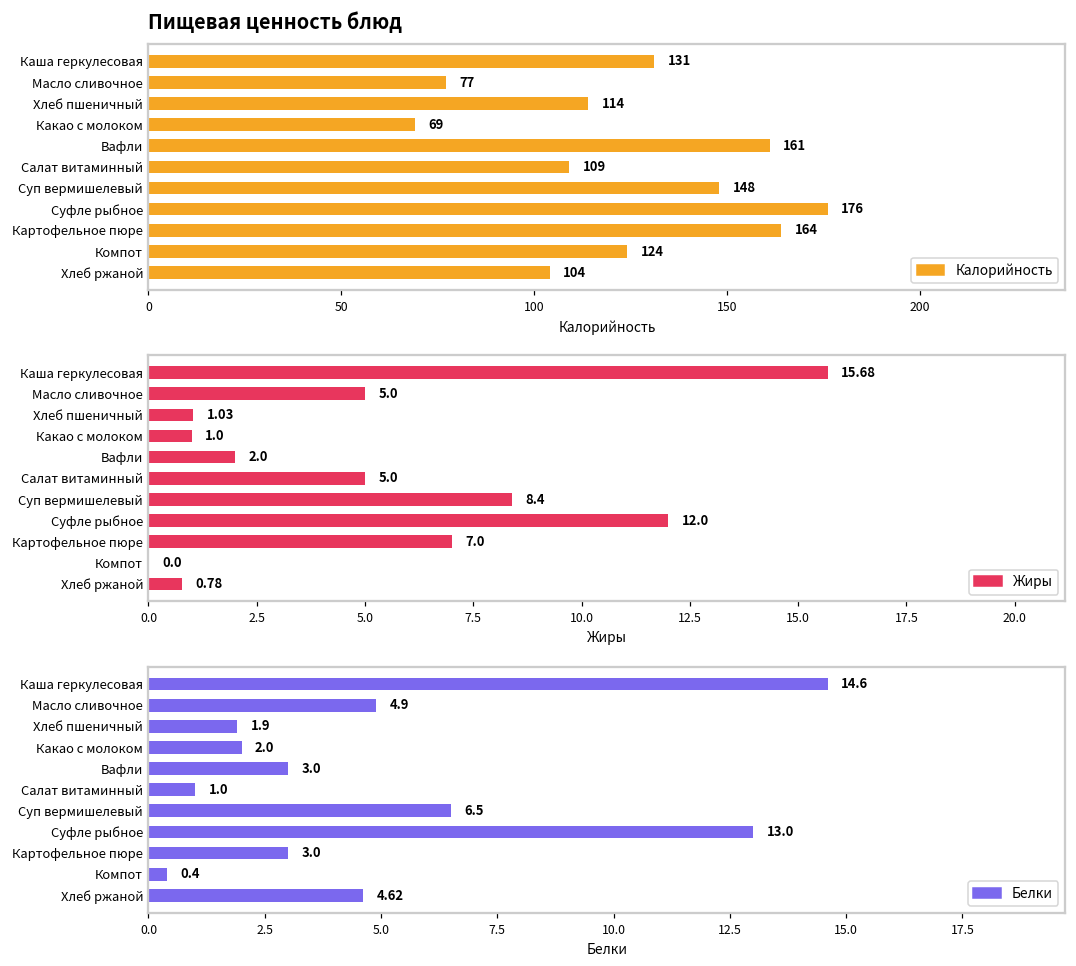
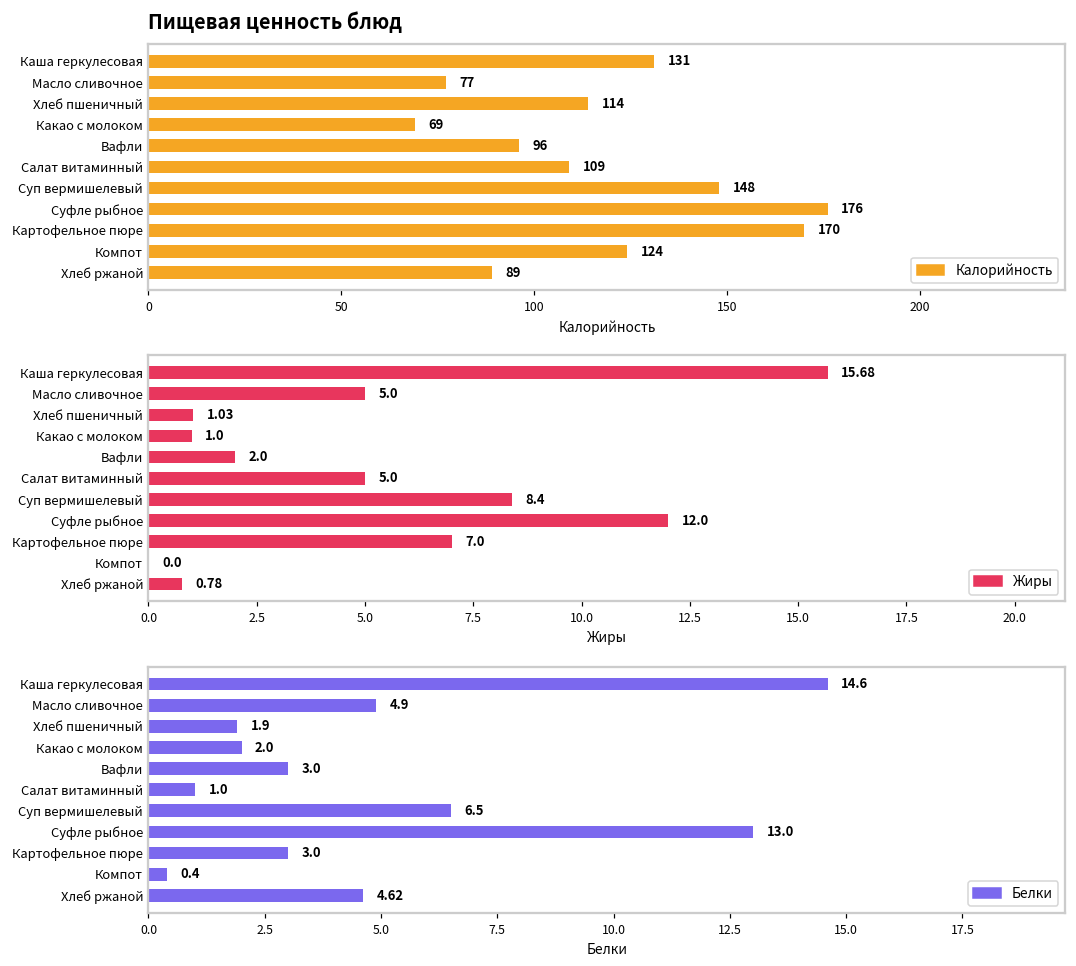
Пищевая ценность блюд, Вафли: 161 -> 96
Пищевая ценность блюд, Картофельное пюре: 164 -> 170
Пищевая ценность блюд, Хлеб ржаной: 104 -> 89
